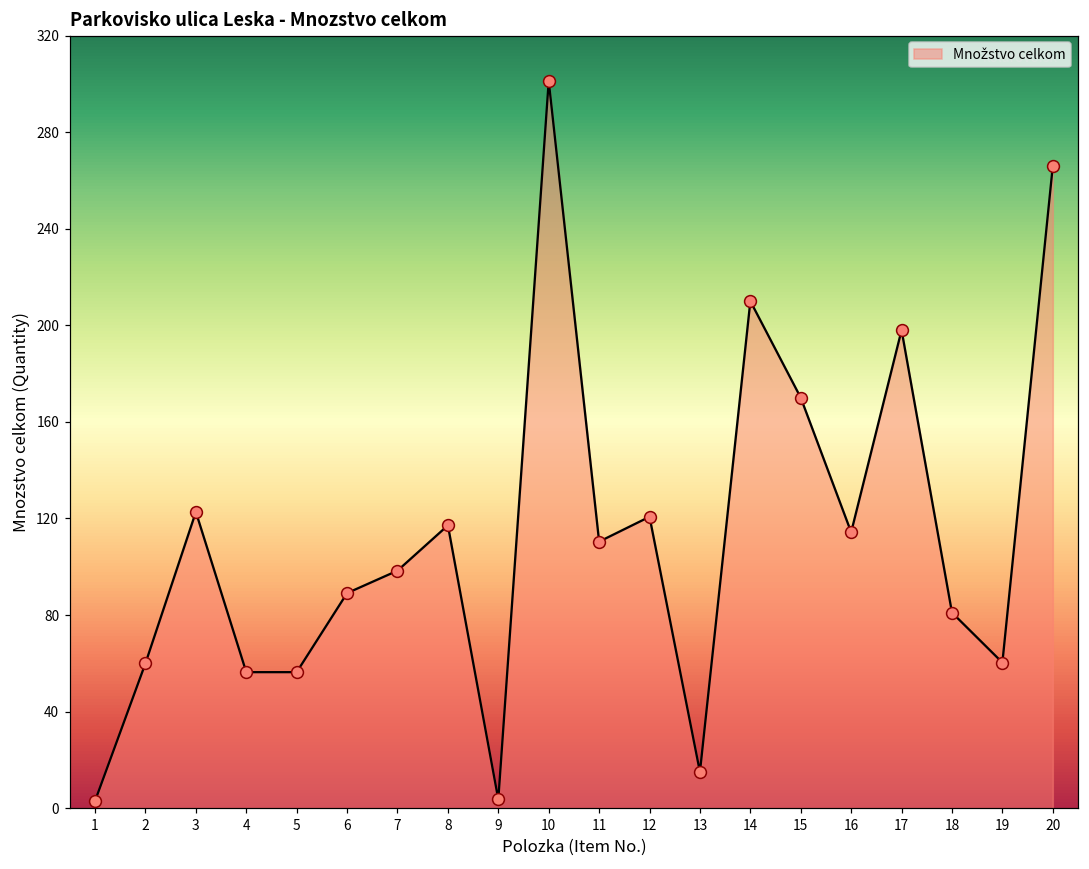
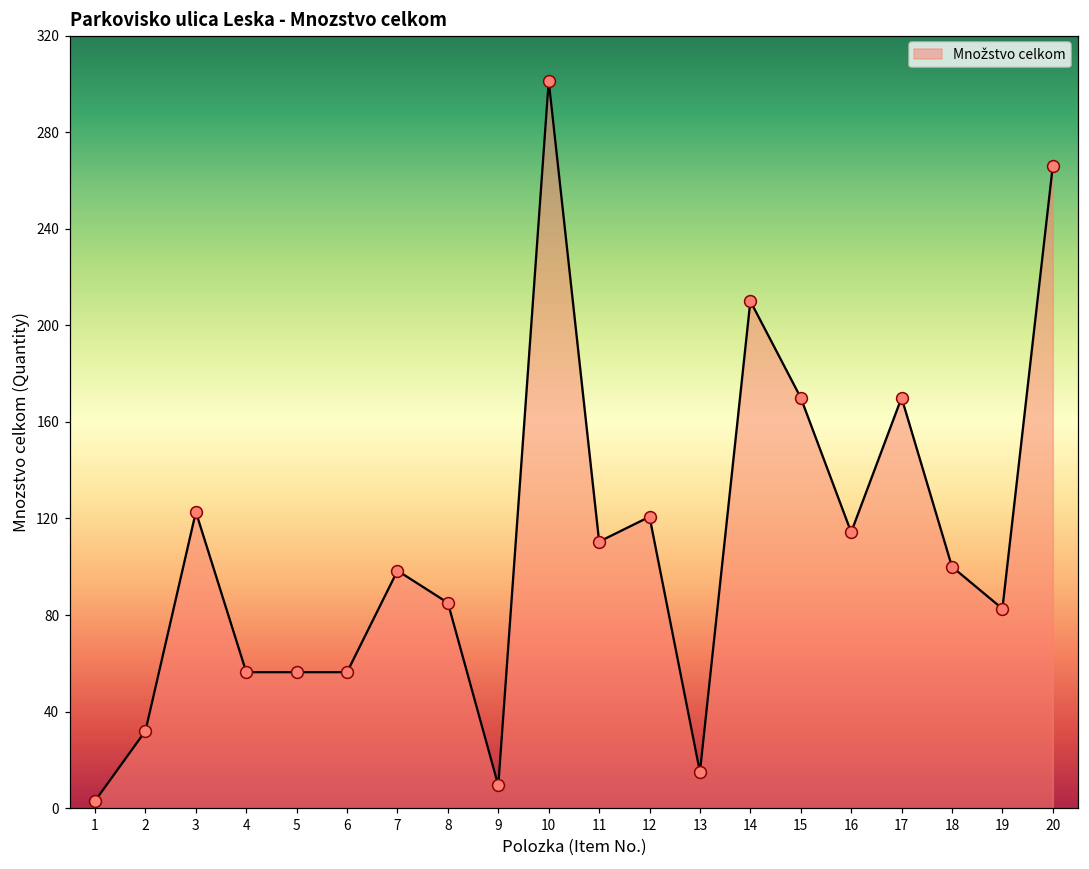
2: 60 -> 32
6: 89 -> 56
8: 117 -> 85
9: 4 -> 9
17: 198 -> 170
18: 81 -> 100
19: 60 -> 83
